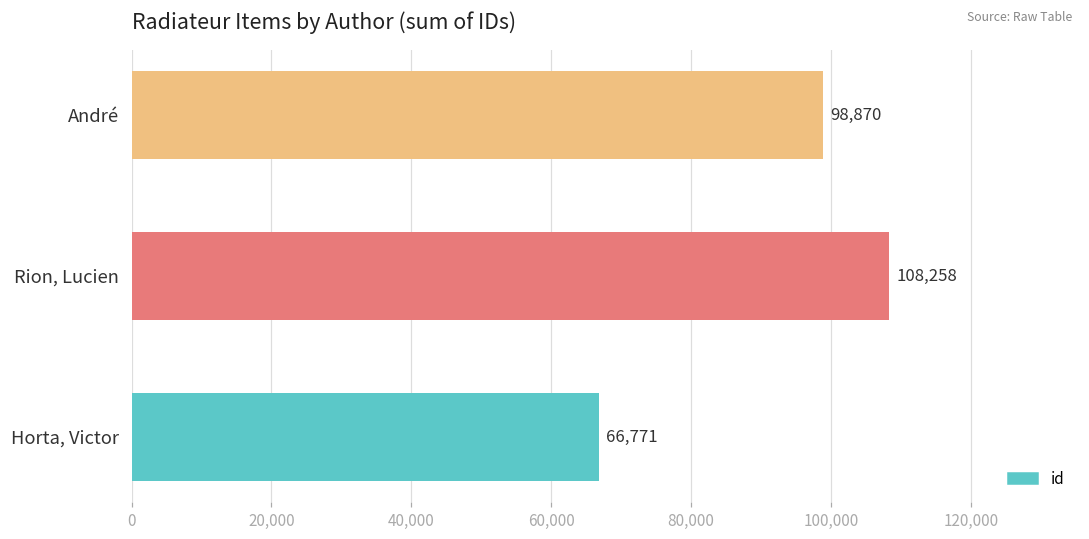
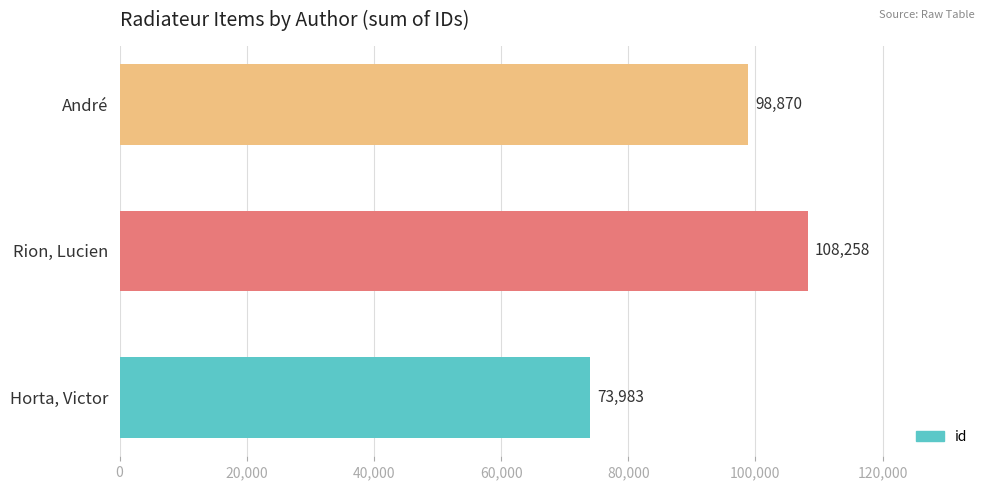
Horta, Victor: 66,771 -> 73,983
